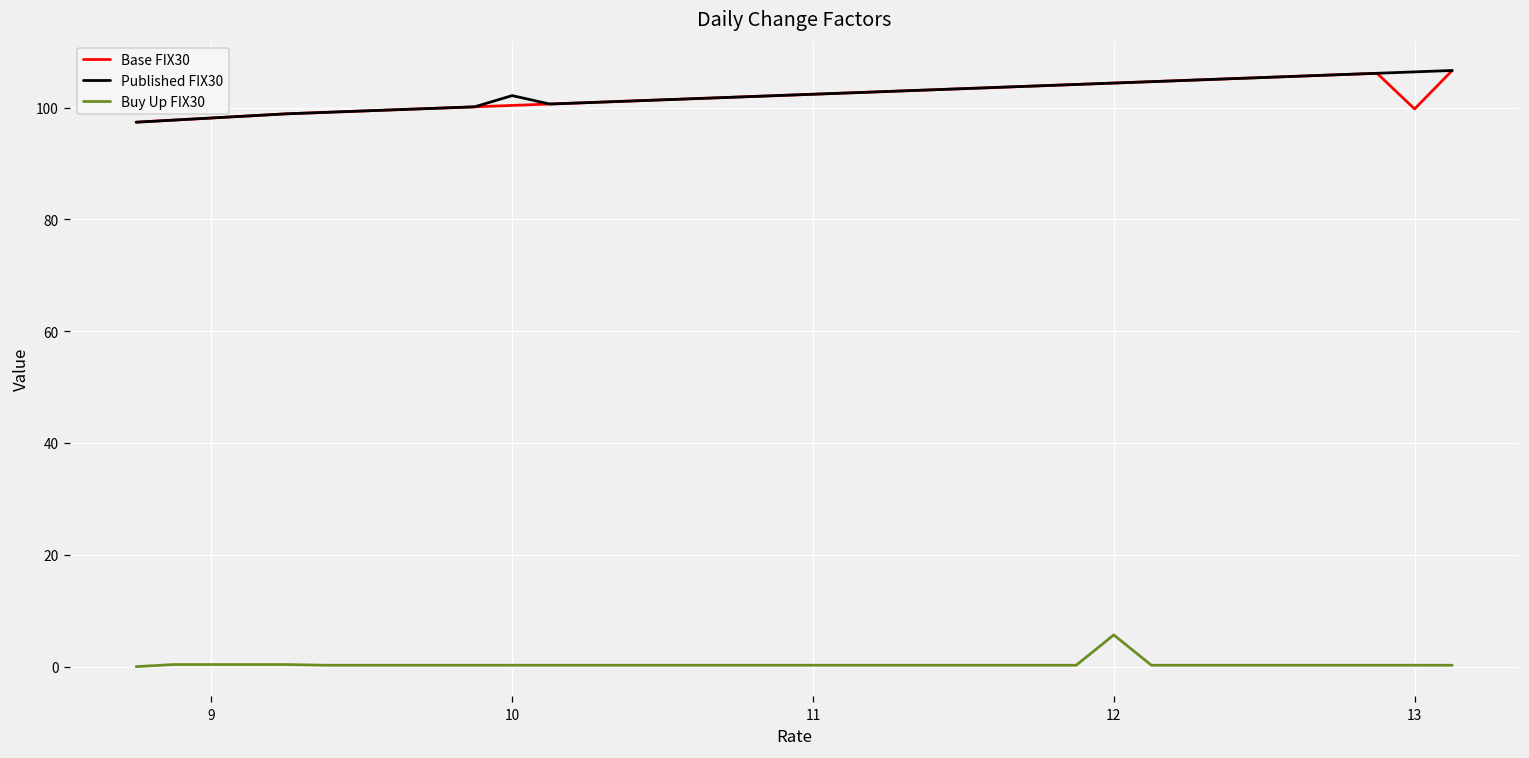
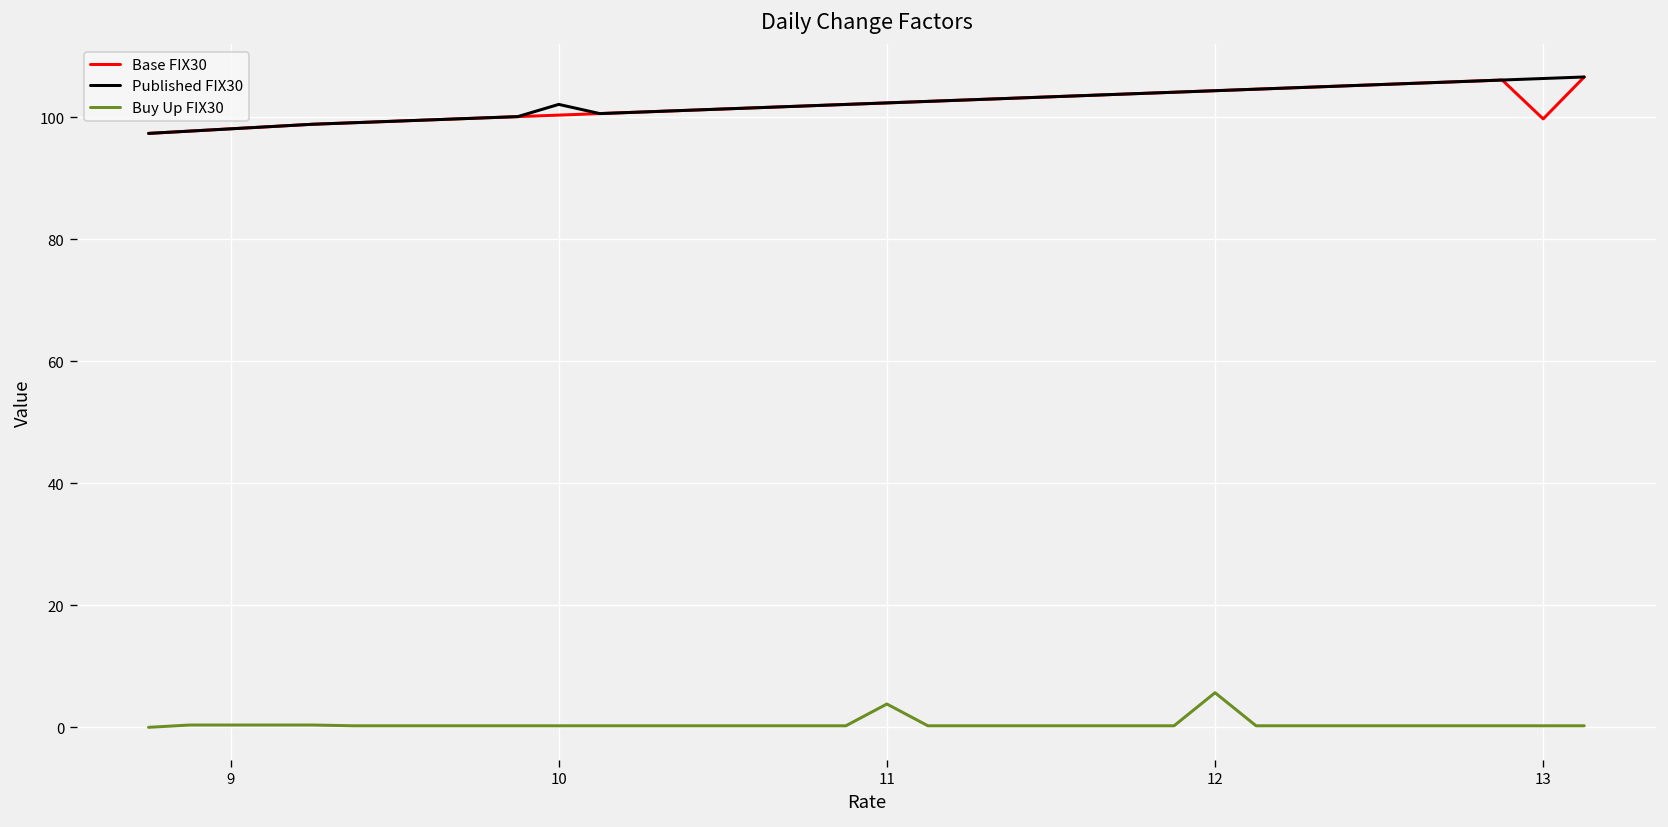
Buy Up FIX30, 11: 0 -> 4
